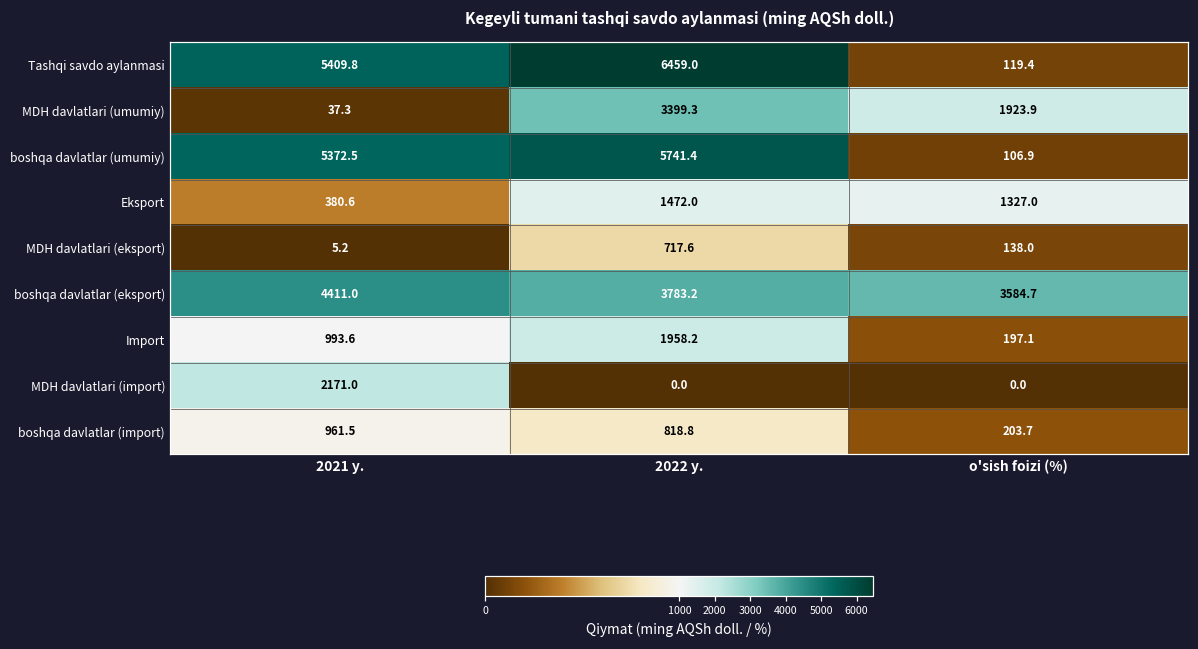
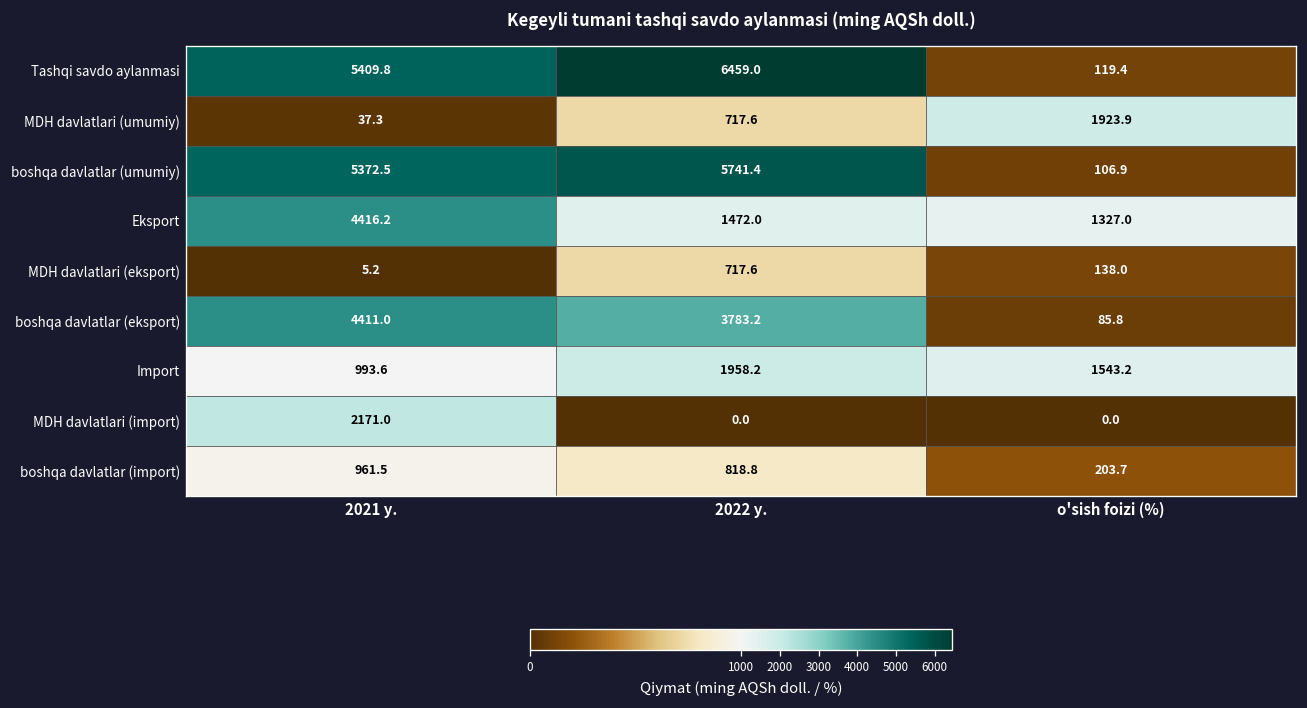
MDH davlatlari (umumiy), 2022 y.: 3399.3 -> 717.6
Eksport, 2021 y.: 380.6 -> 4416.2
boshqa davlatlar (eksport), o'sish foizi (%): 3584.7 -> 85.8
Import, o'sish foizi (%): 197.1 -> 1543.2
